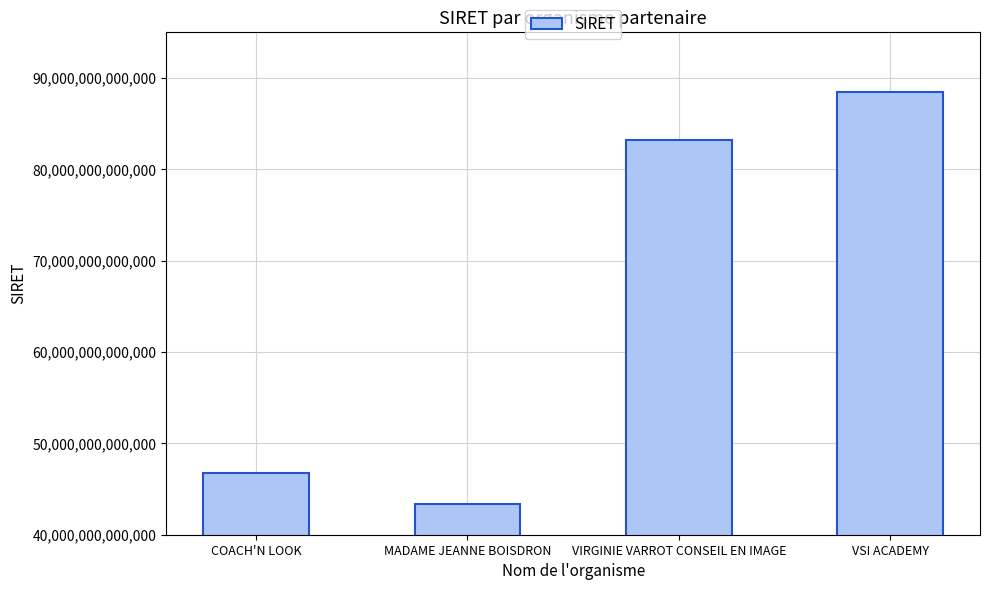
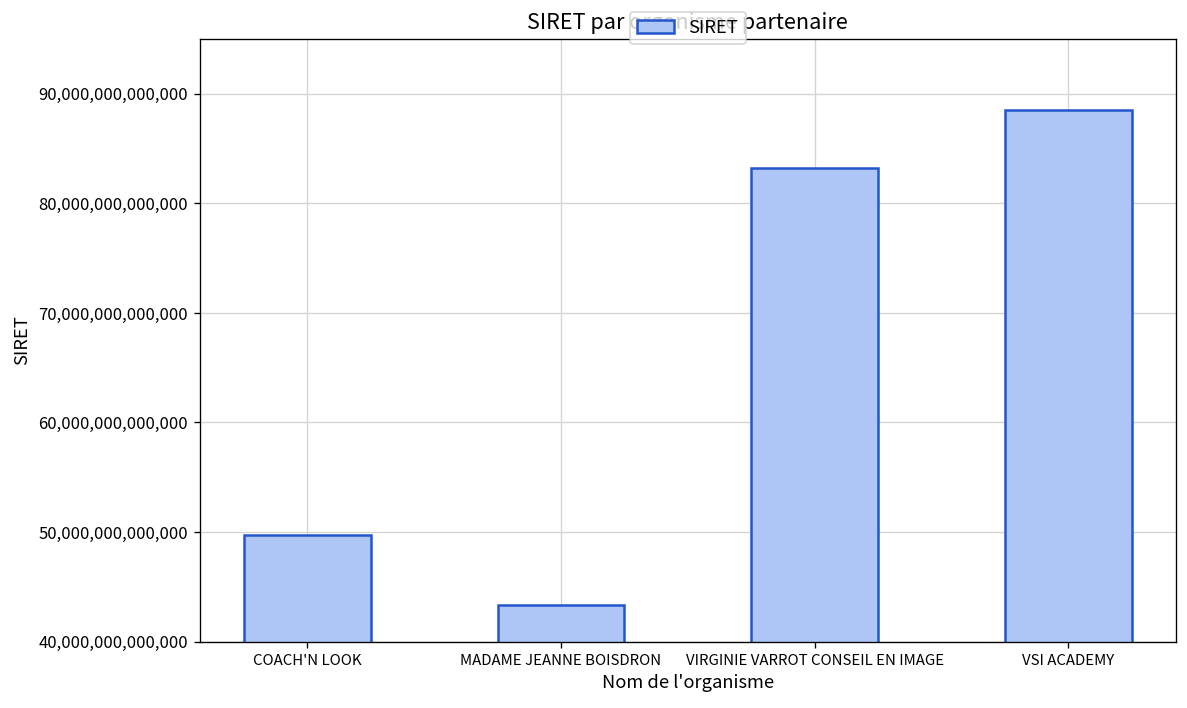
COACH'N LOOK: 47,000,000,000,000 -> 50,000,000,000,000
